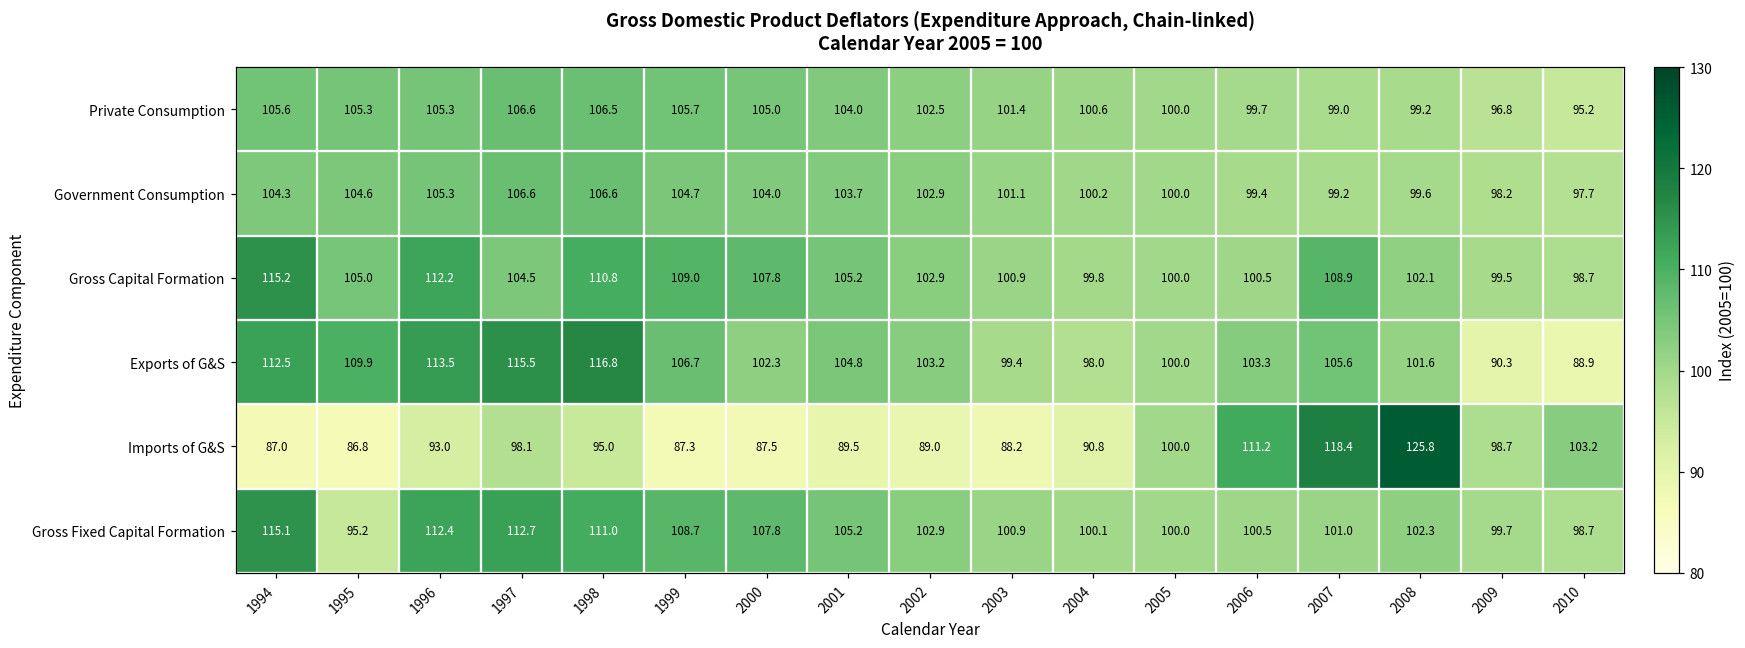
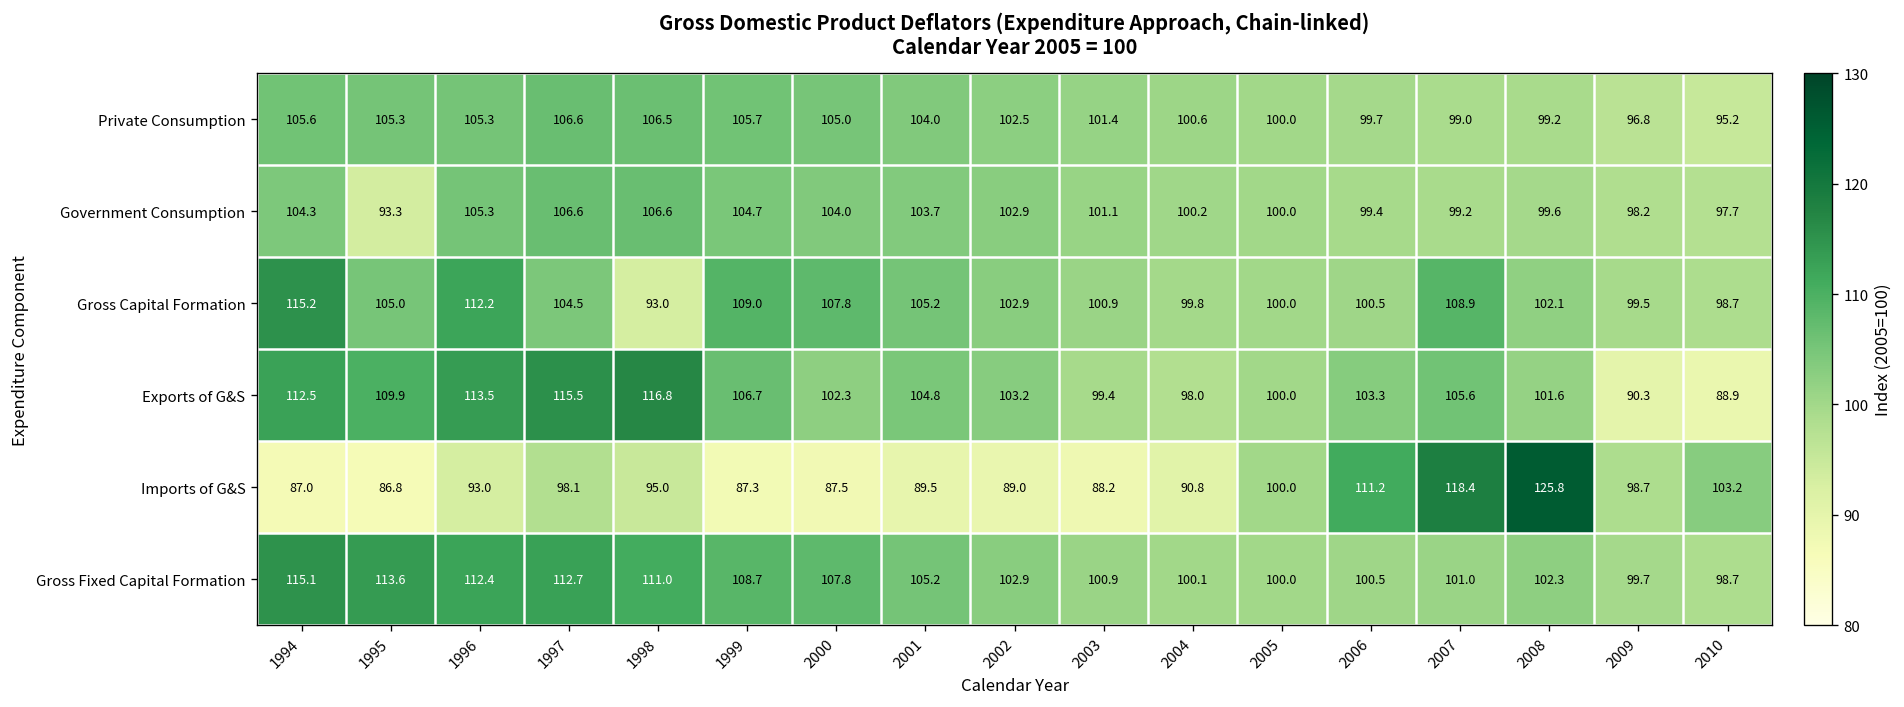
Government Consumption, 1995: 104.6 -> 93.3
Gross Capital Formation, 1998: 110.8 -> 93.0
Gross Fixed Capital Formation, 1995: 95.2 -> 113.6
